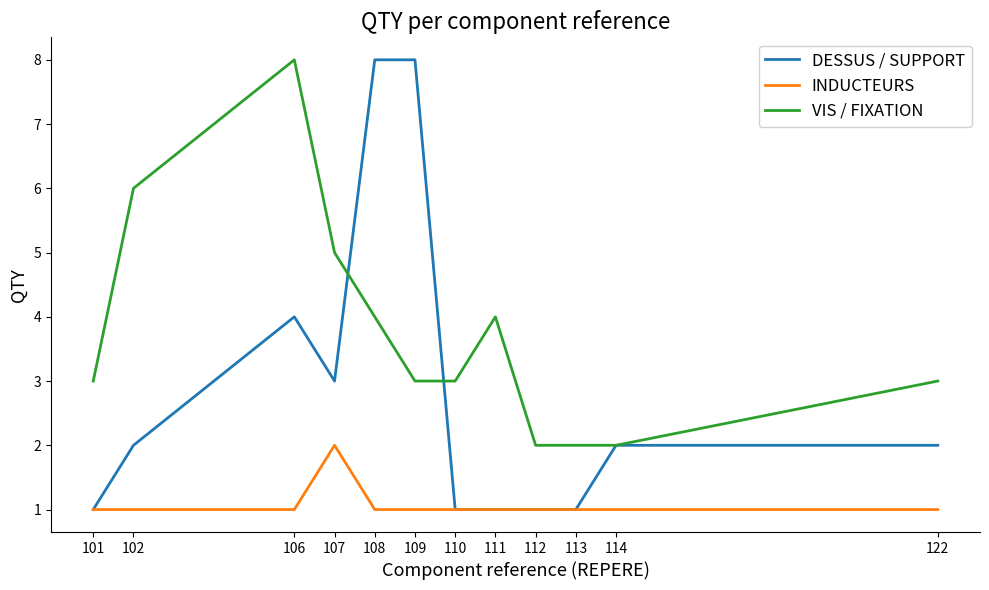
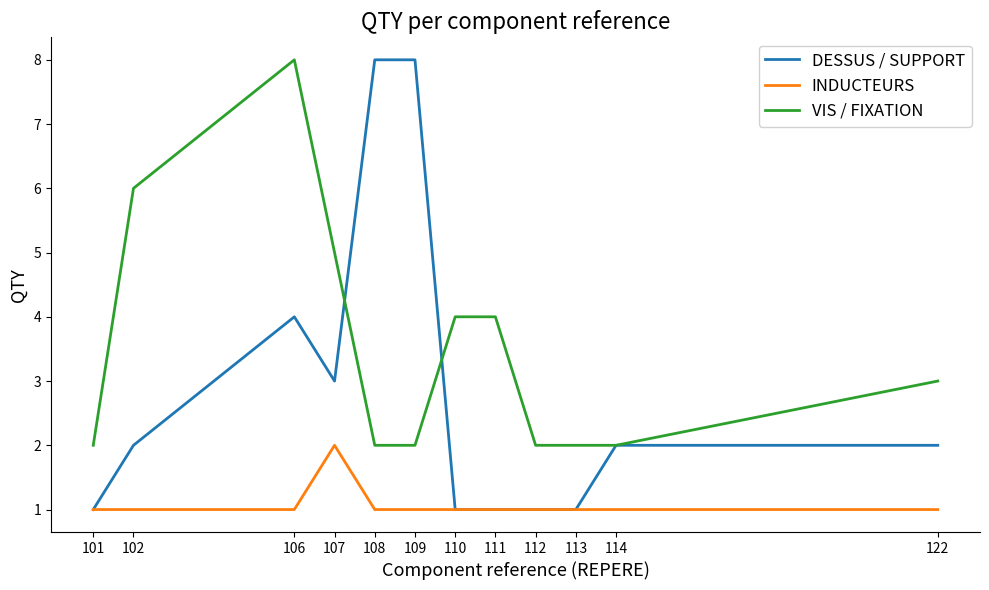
VIS / FIXATION, 101: 3 -> 2
VIS / FIXATION, 108: 4 -> 2
VIS / FIXATION, 109: 3 -> 2
VIS / FIXATION, 110: 3 -> 4
